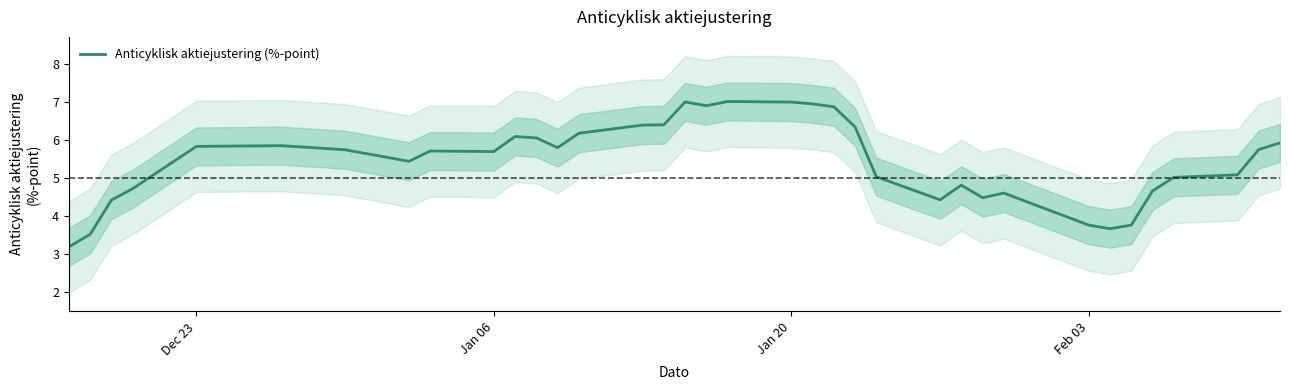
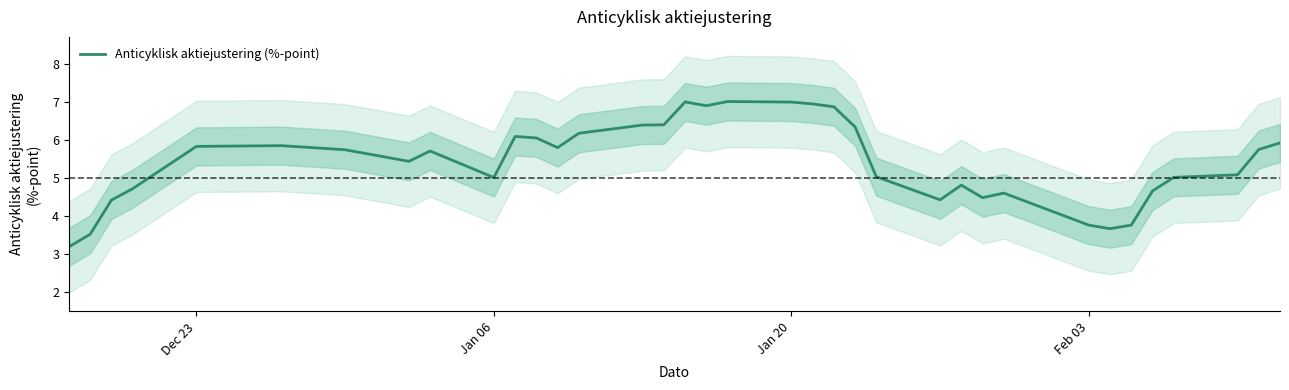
Anticyklisk aktiejustering (%-point), Jan 06: 5.7 -> 5.0
